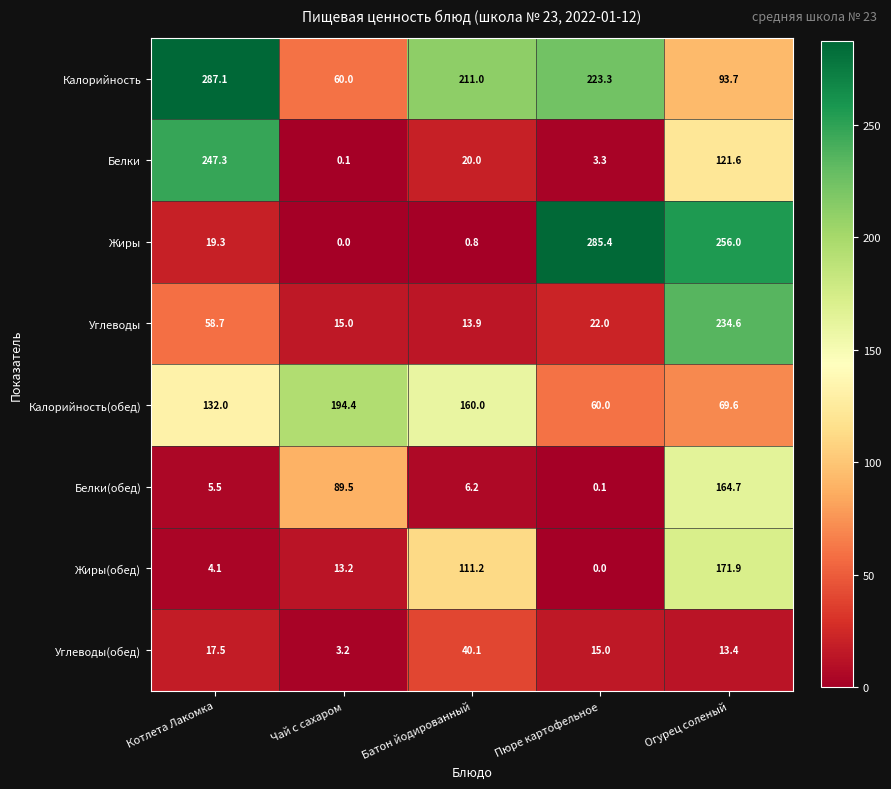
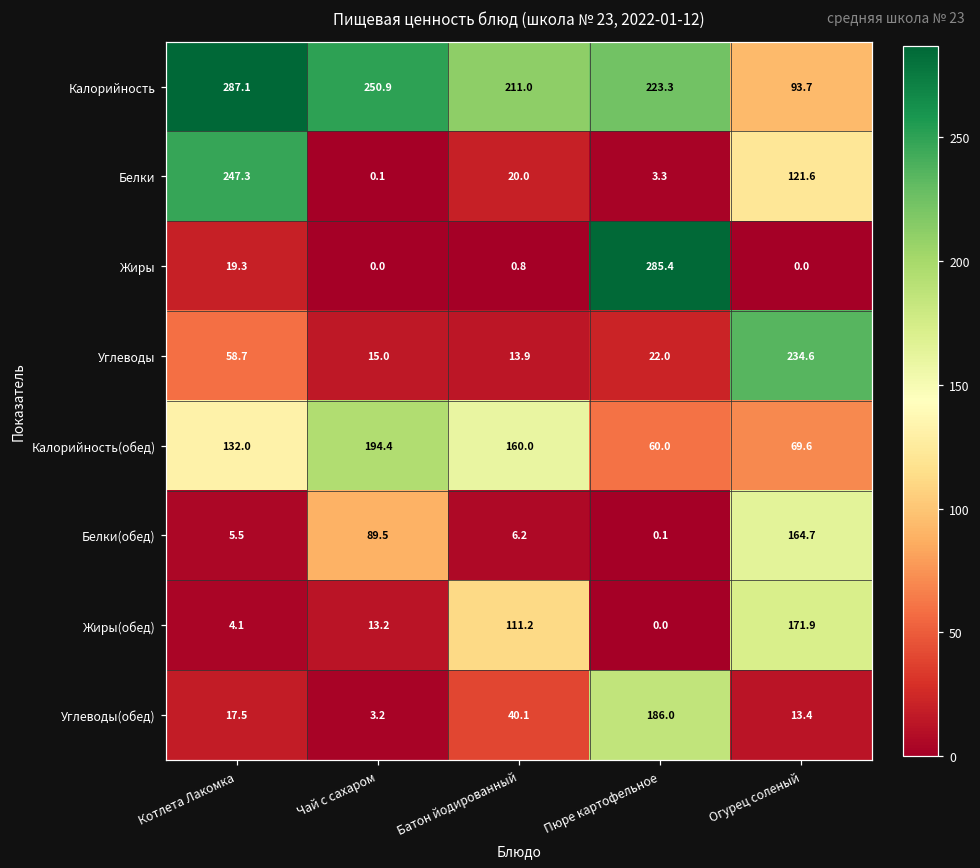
Калорийность, Чай с сахаром: 60.0 -> 250.9
Жиры, Огурец соленый: 256.0 -> 0.0
Углеводы(обед), Пюре картофельное: 15.0 -> 186.0
